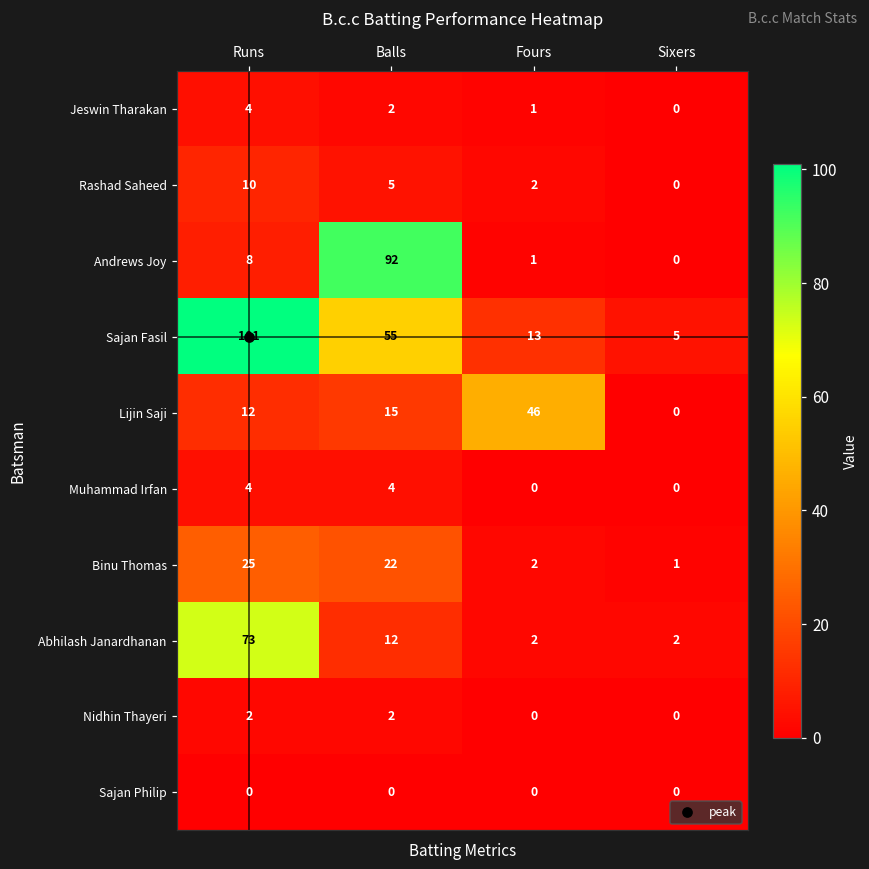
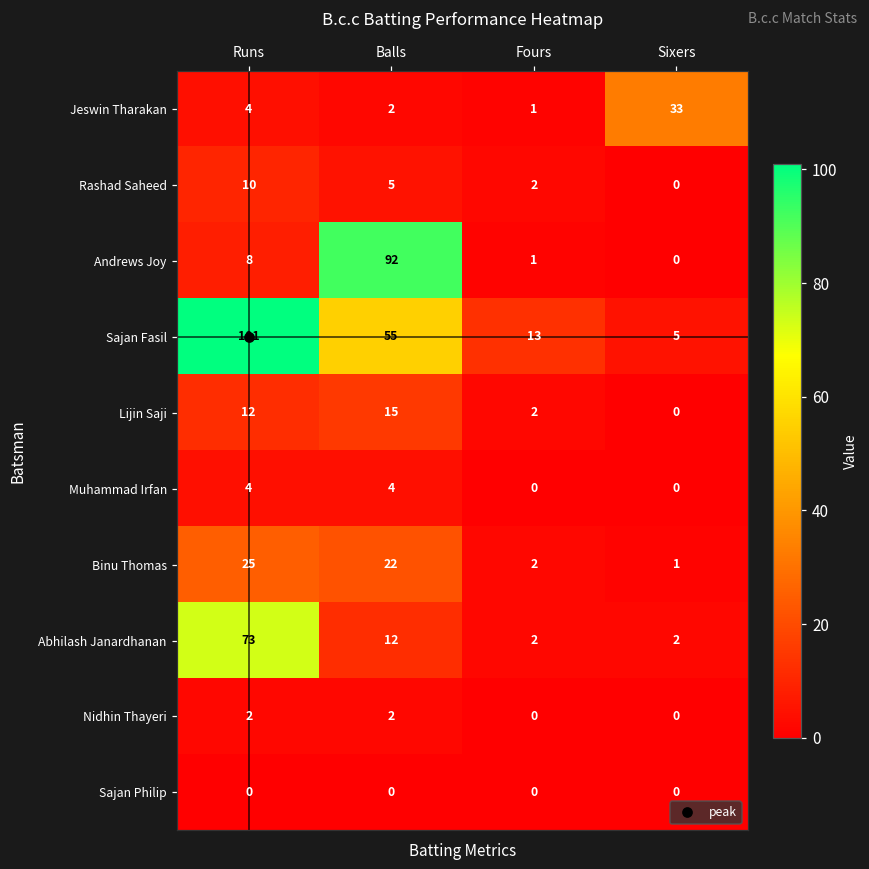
Jeswin Tharakan, Sixers: 0 -> 33
Lijin Saji, Fours: 46 -> 2
